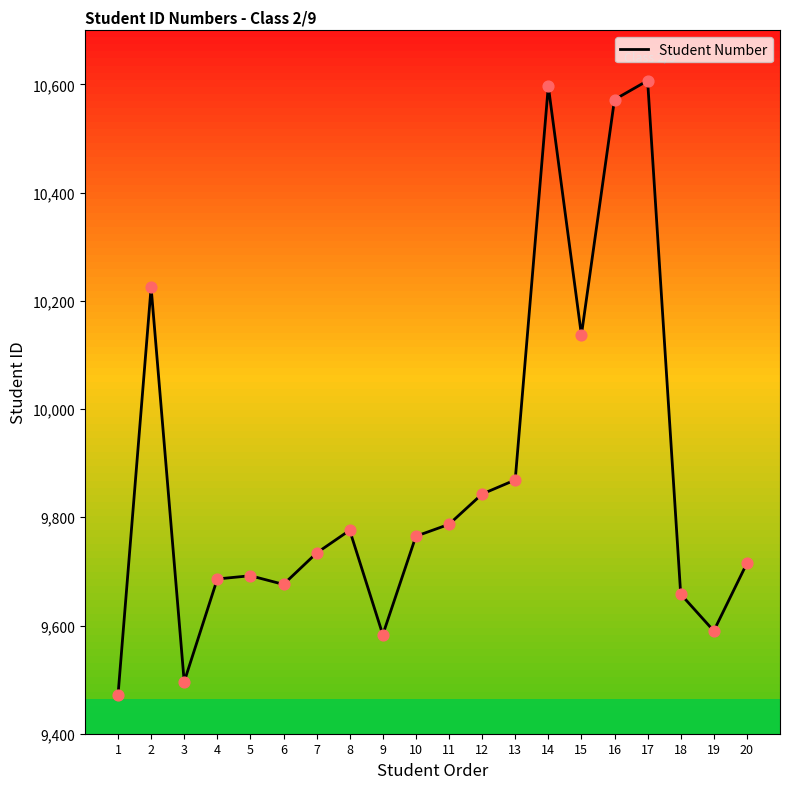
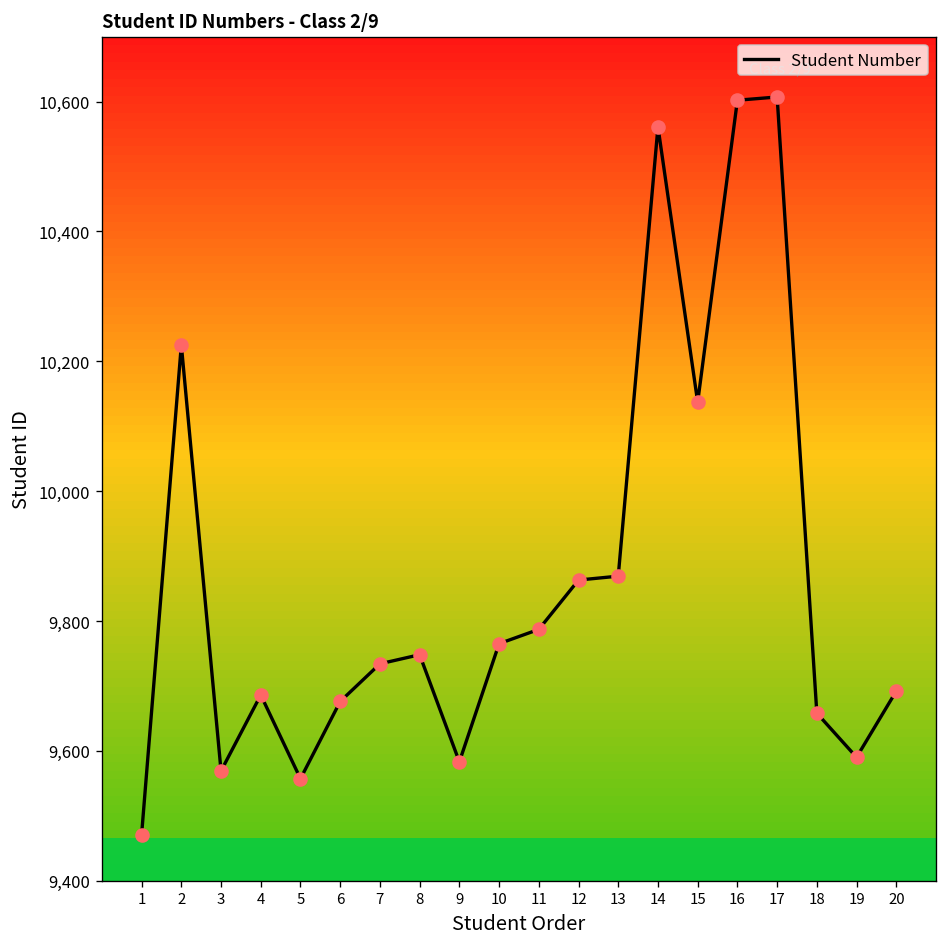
3: 9,500 -> 9,570
5: 9,690 -> 9,560
8: 9,780 -> 9,750
12: 9,840 -> 9,860
14: 10,600 -> 10,560
16: 10,570 -> 10,600
20: 9,720 -> 9,690
